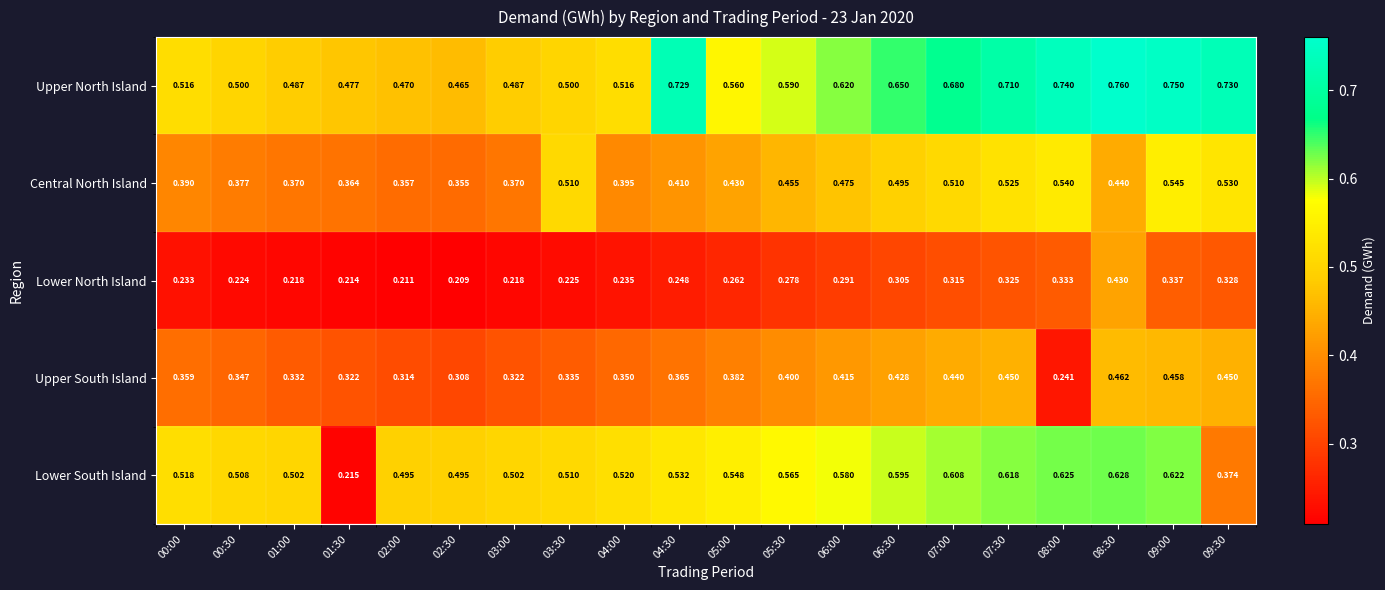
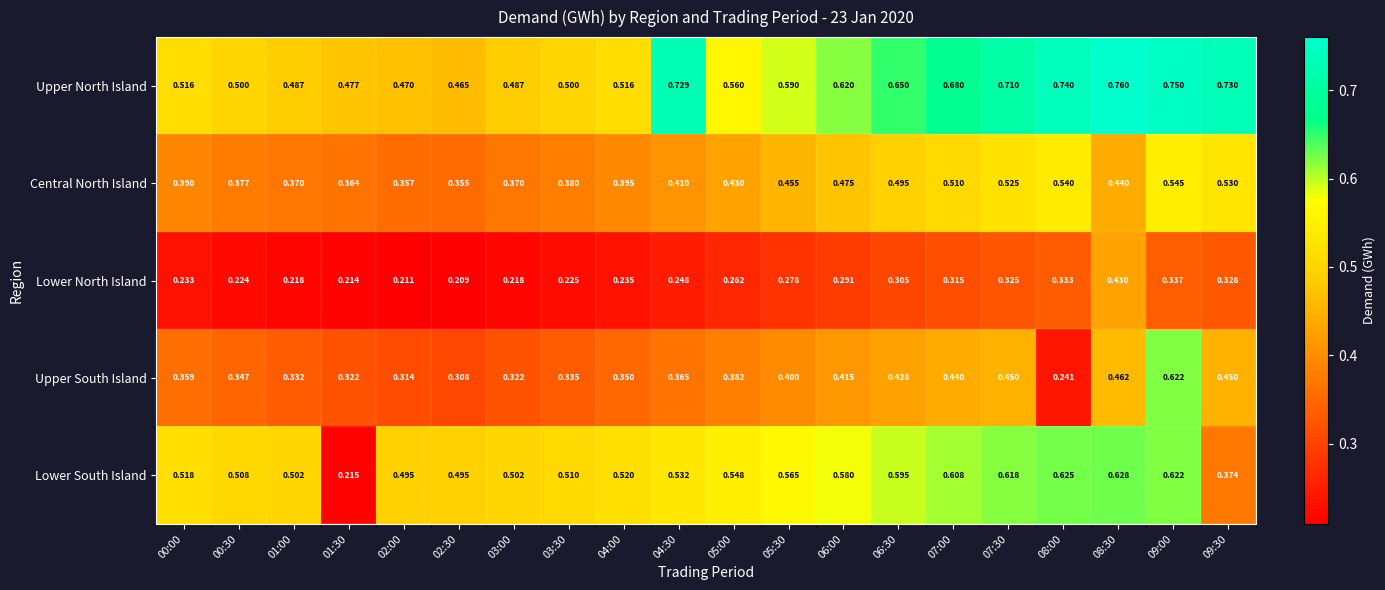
Central North Island, 03:30: 0.510 -> 0.380
Upper South Island, 09:00: 0.458 -> 0.622
